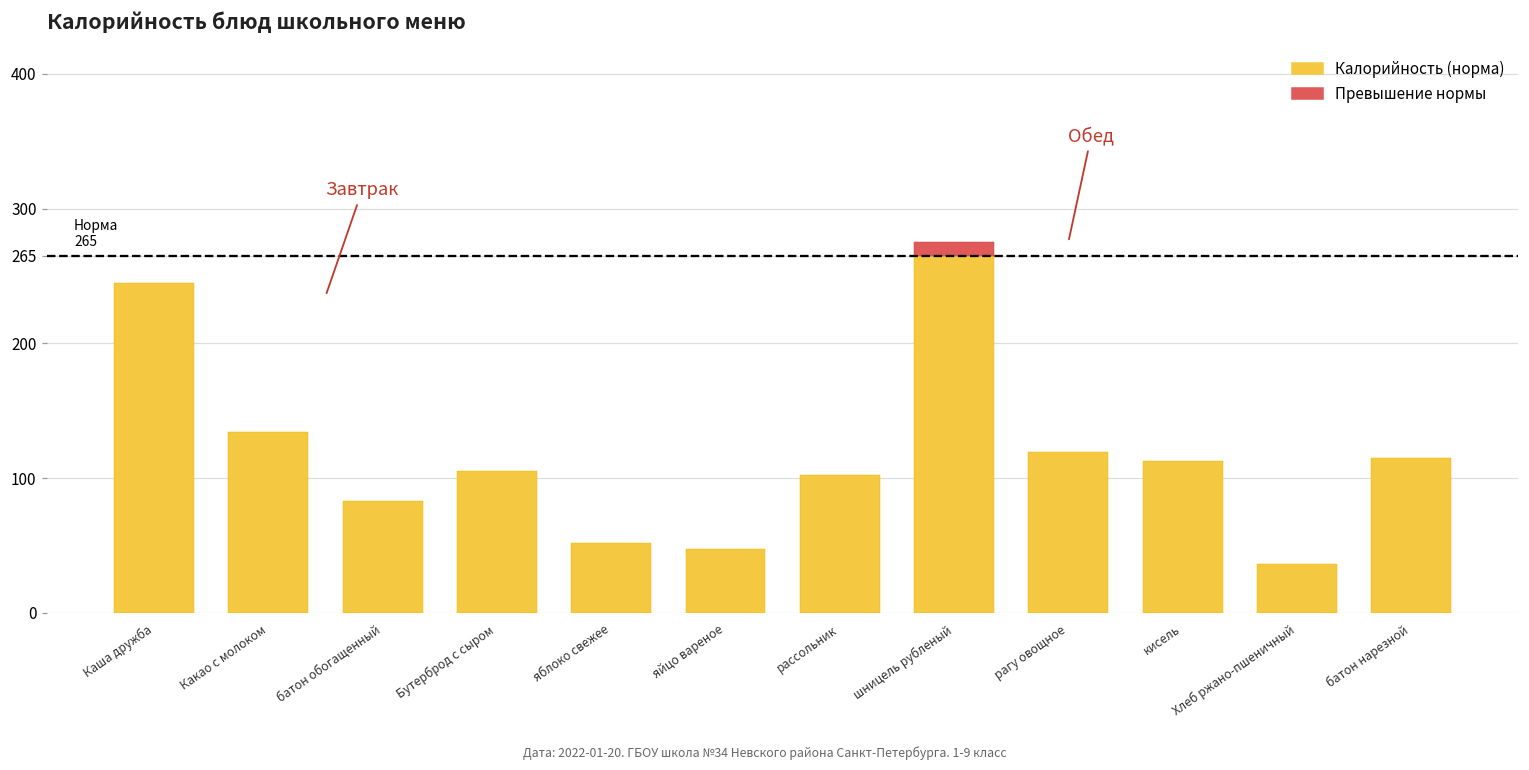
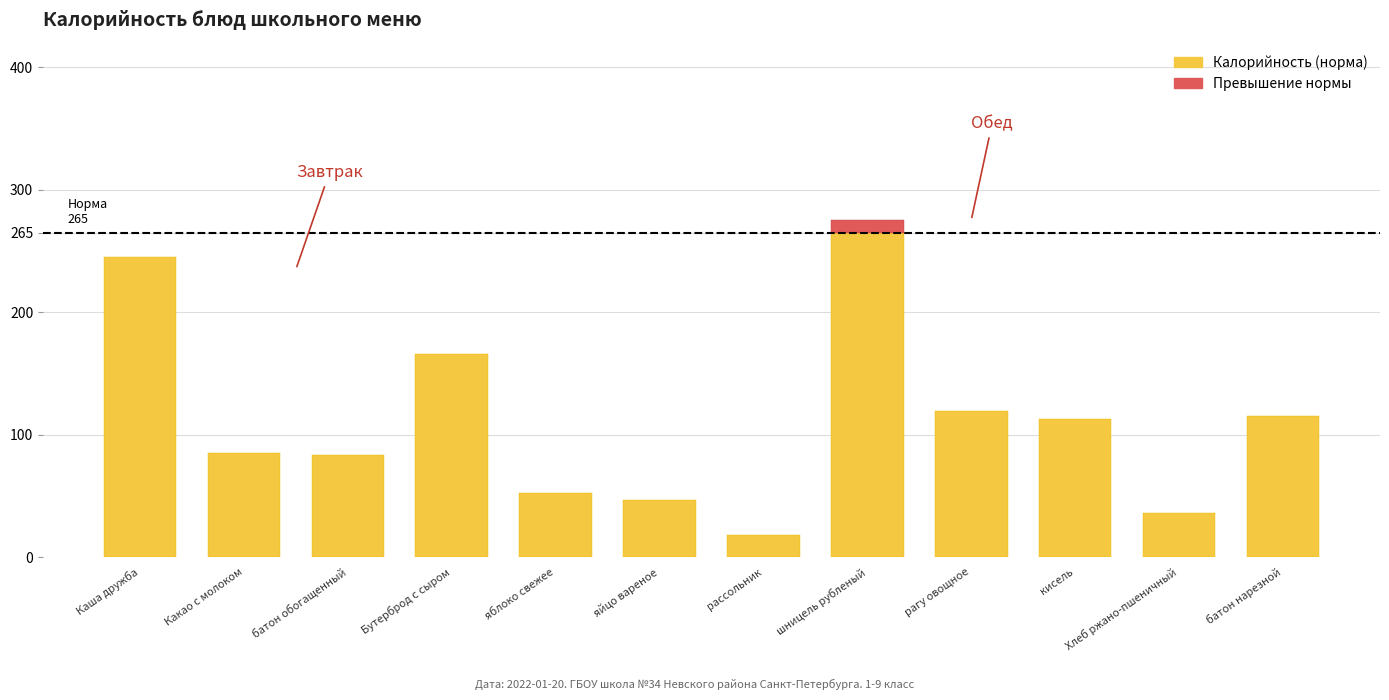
Какао с молоком: 134 -> 85
Бутерброд с сыром: 105 -> 166
рассольник: 102 -> 18
